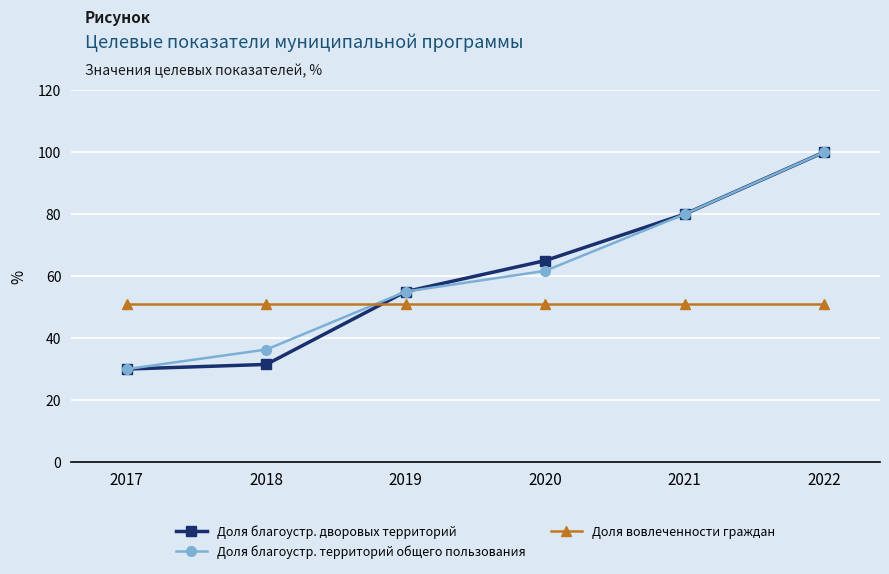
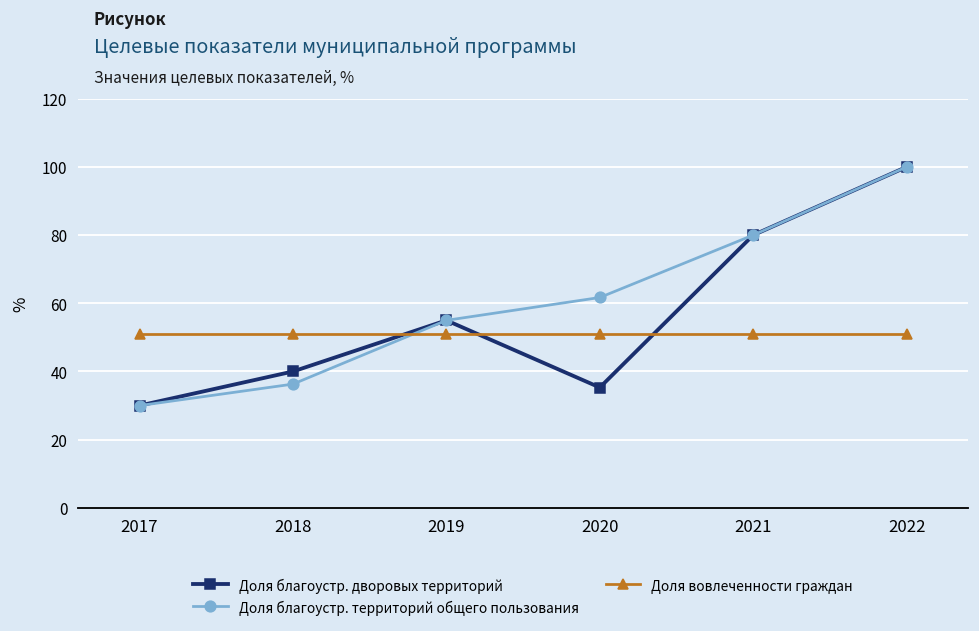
Доля благоустр. дворовых территорий, 2018: 32 -> 40
Доля благоустр. дворовых территорий, 2020: 65 -> 35
